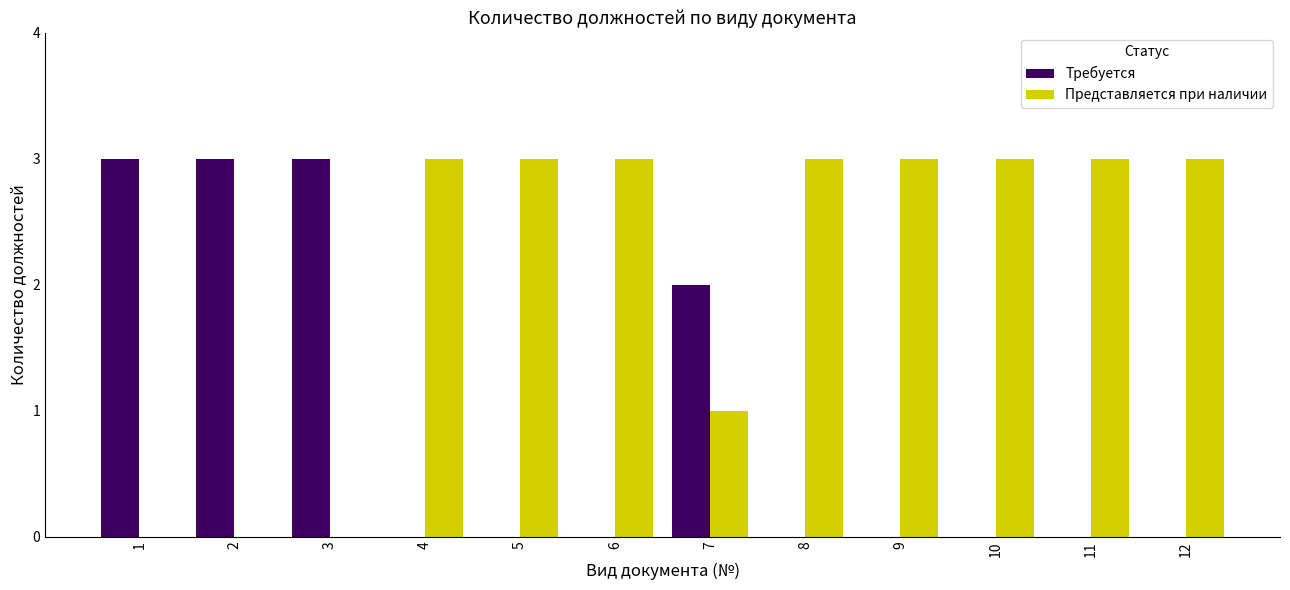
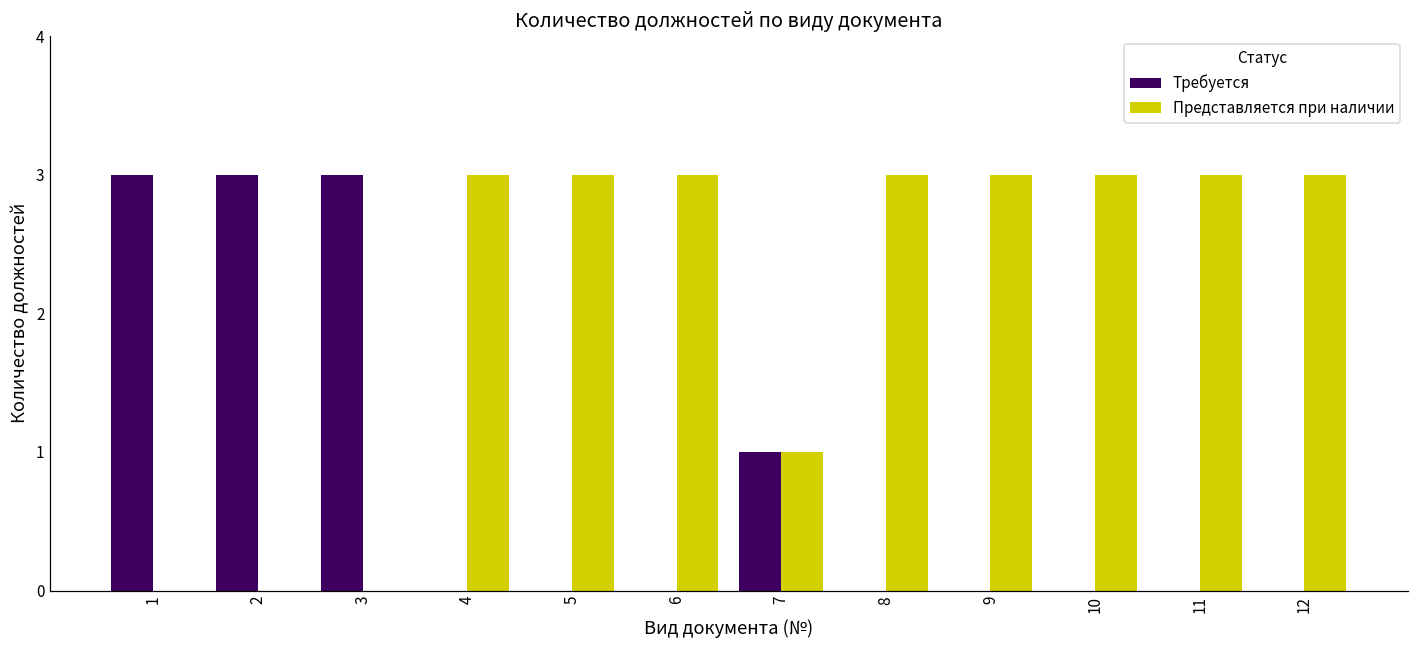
Требуется, 7: 2 -> 1
